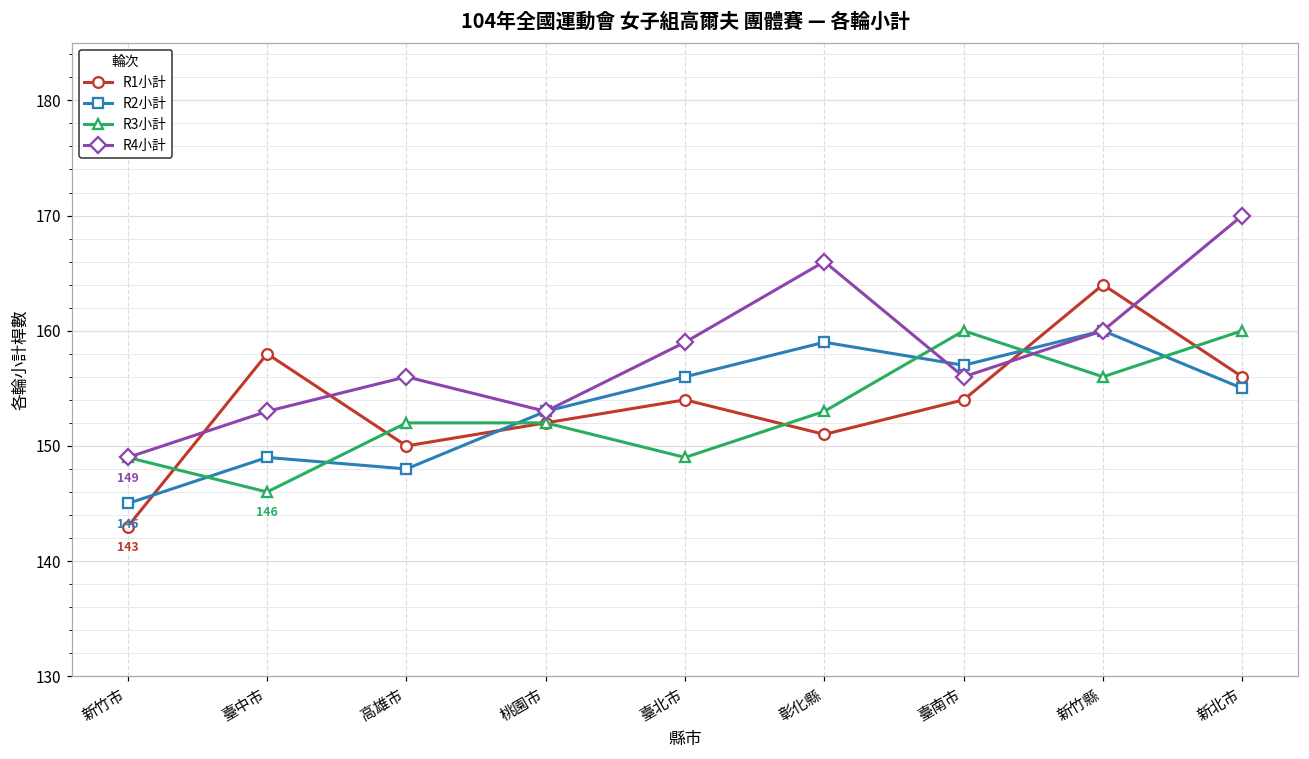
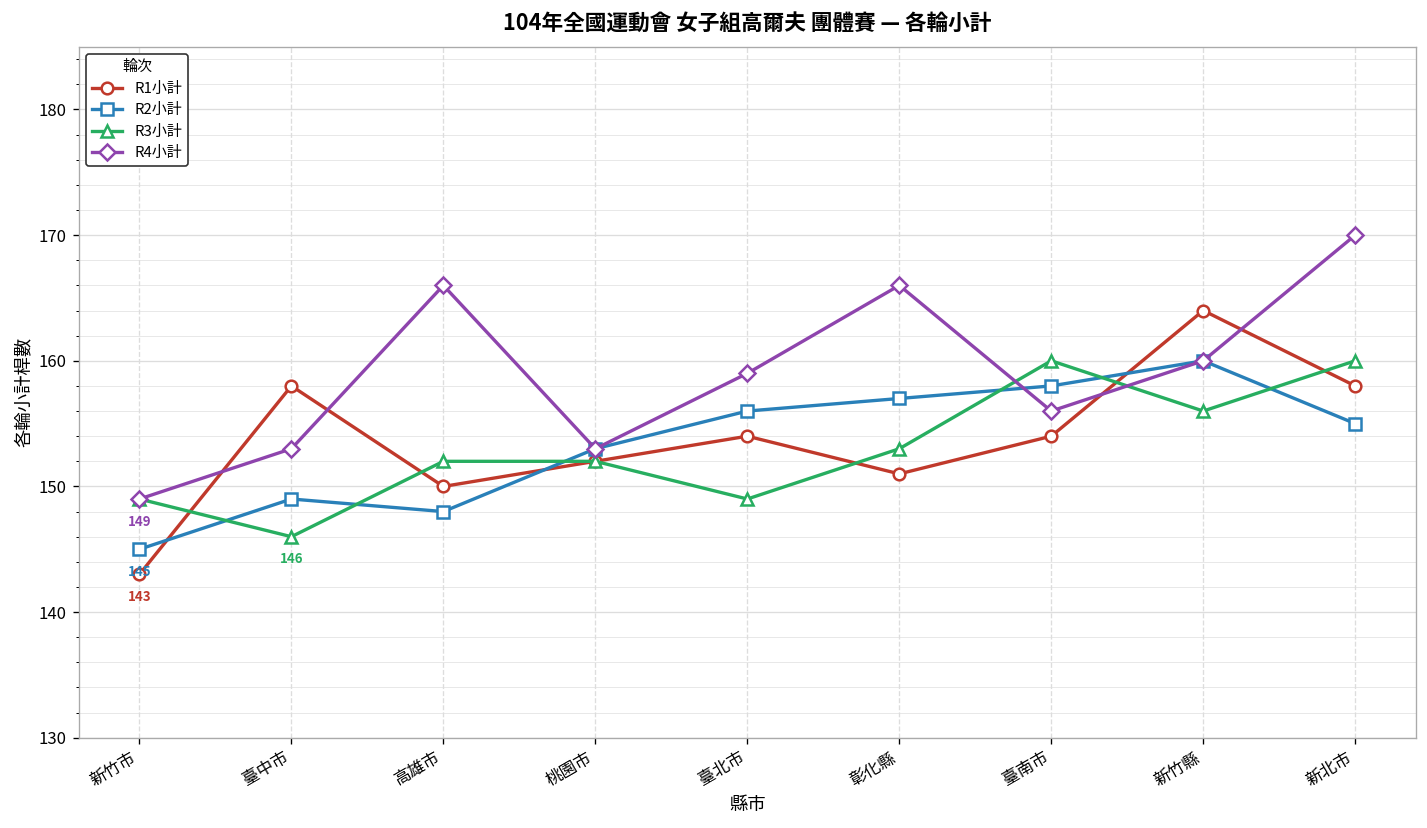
R4小計, 高雄市: 156 -> 166
R2小計, 彰化縣: 159 -> 157
R2小計, 臺南市: 157 -> 158
R1小計, 新北市: 156 -> 158
